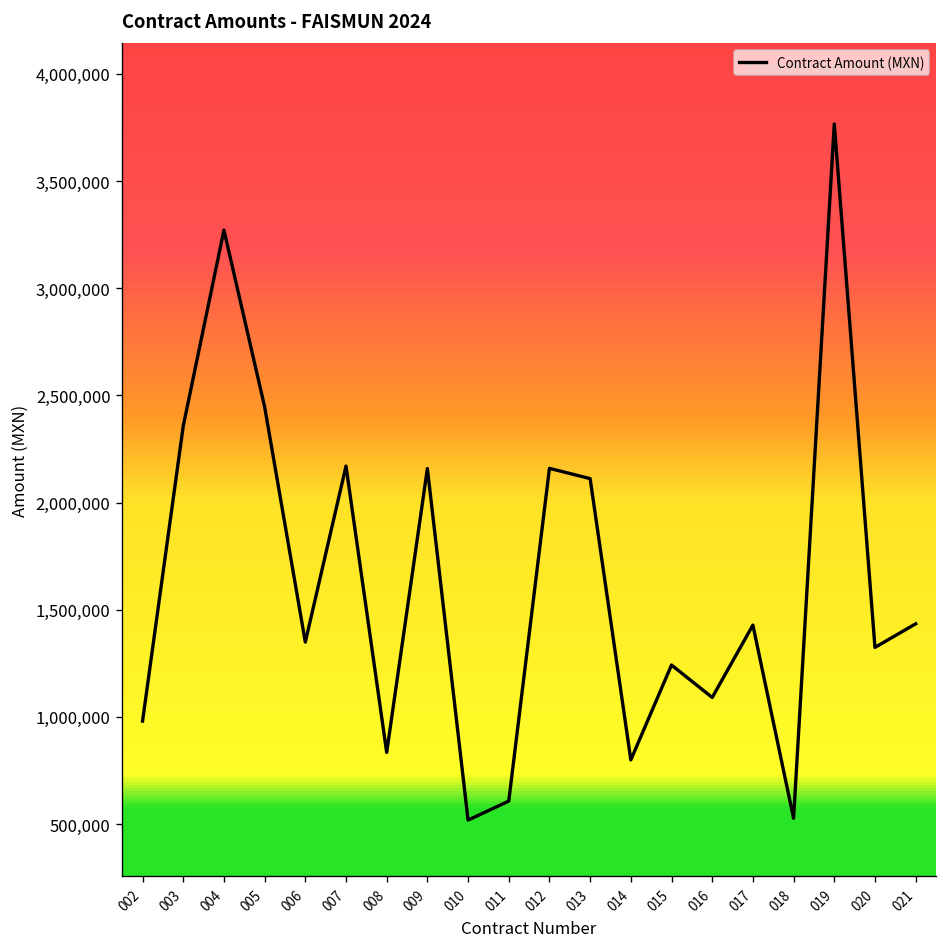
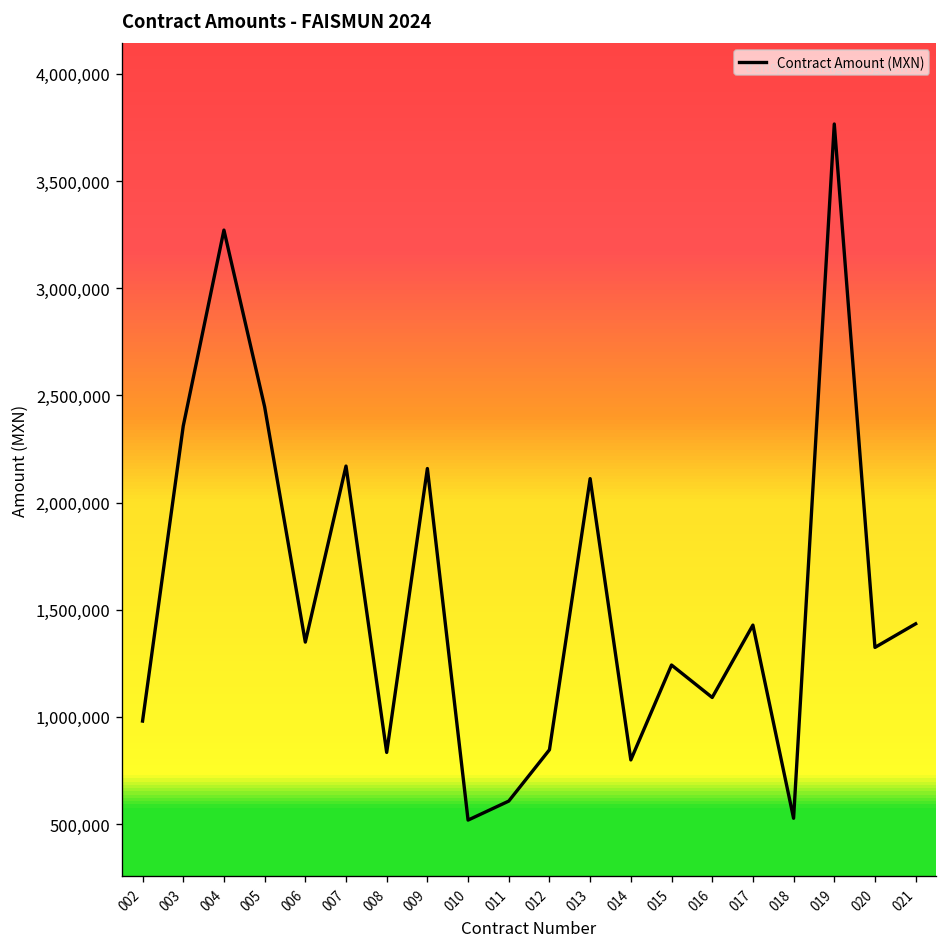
012: 2,160,000 -> 850,000
